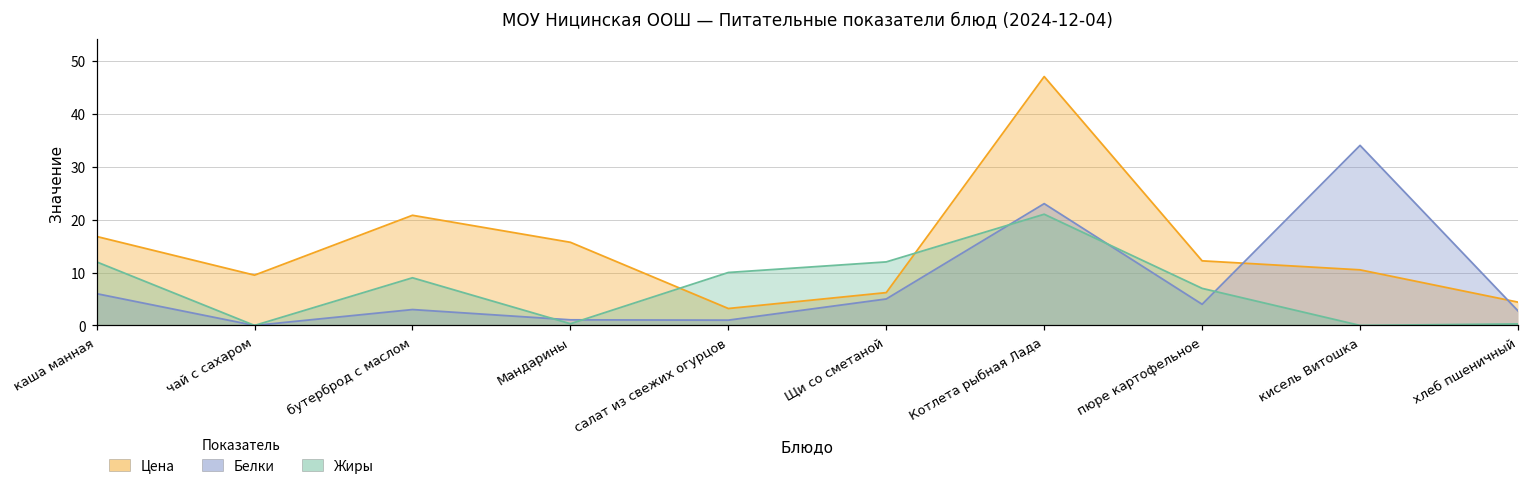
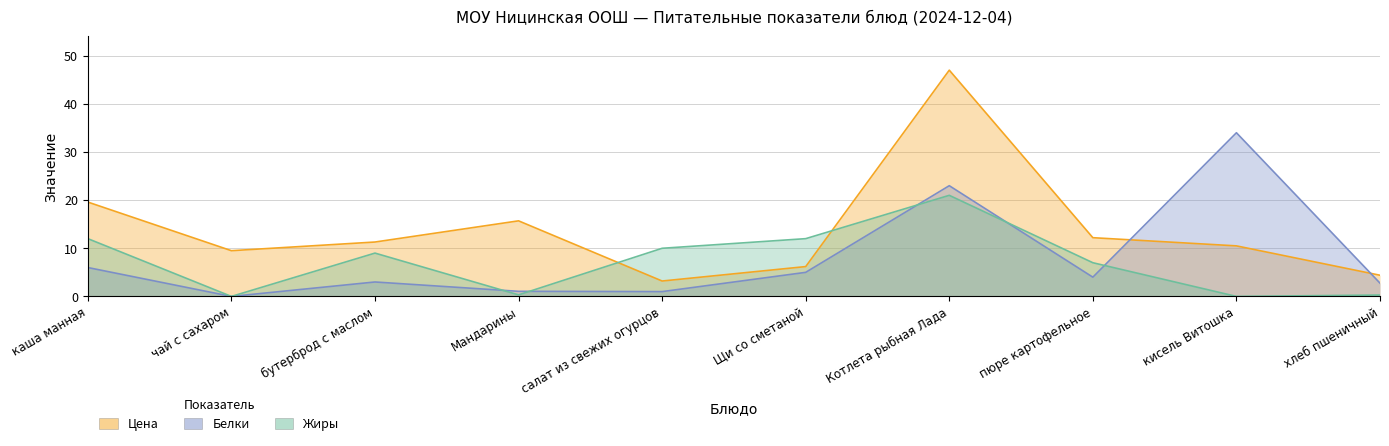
Цена, каша манная: 17 -> 20
Цена, бутерброд с маслом: 21 -> 11
